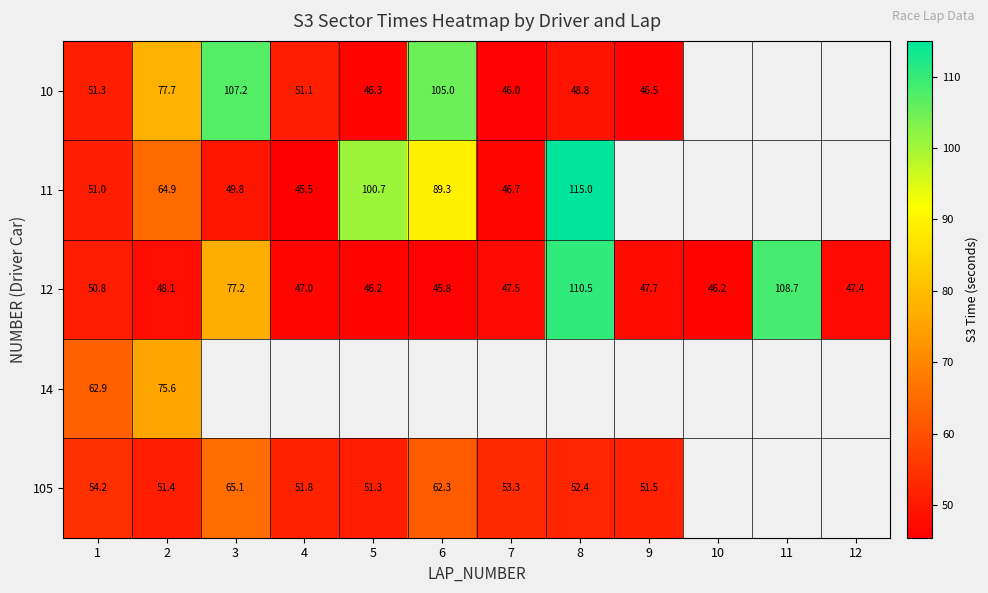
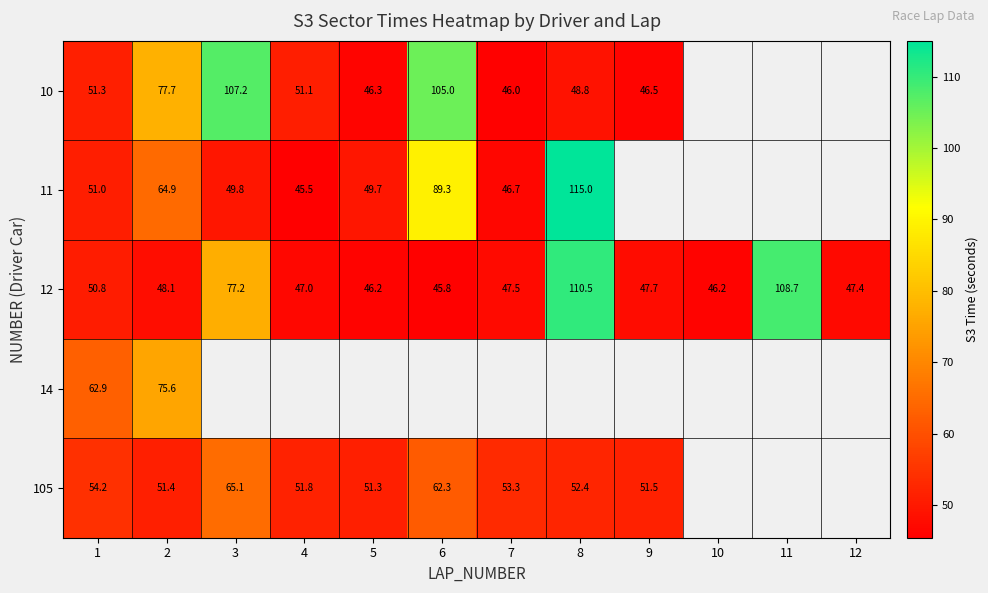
11, 5: 100.7 -> 49.7
